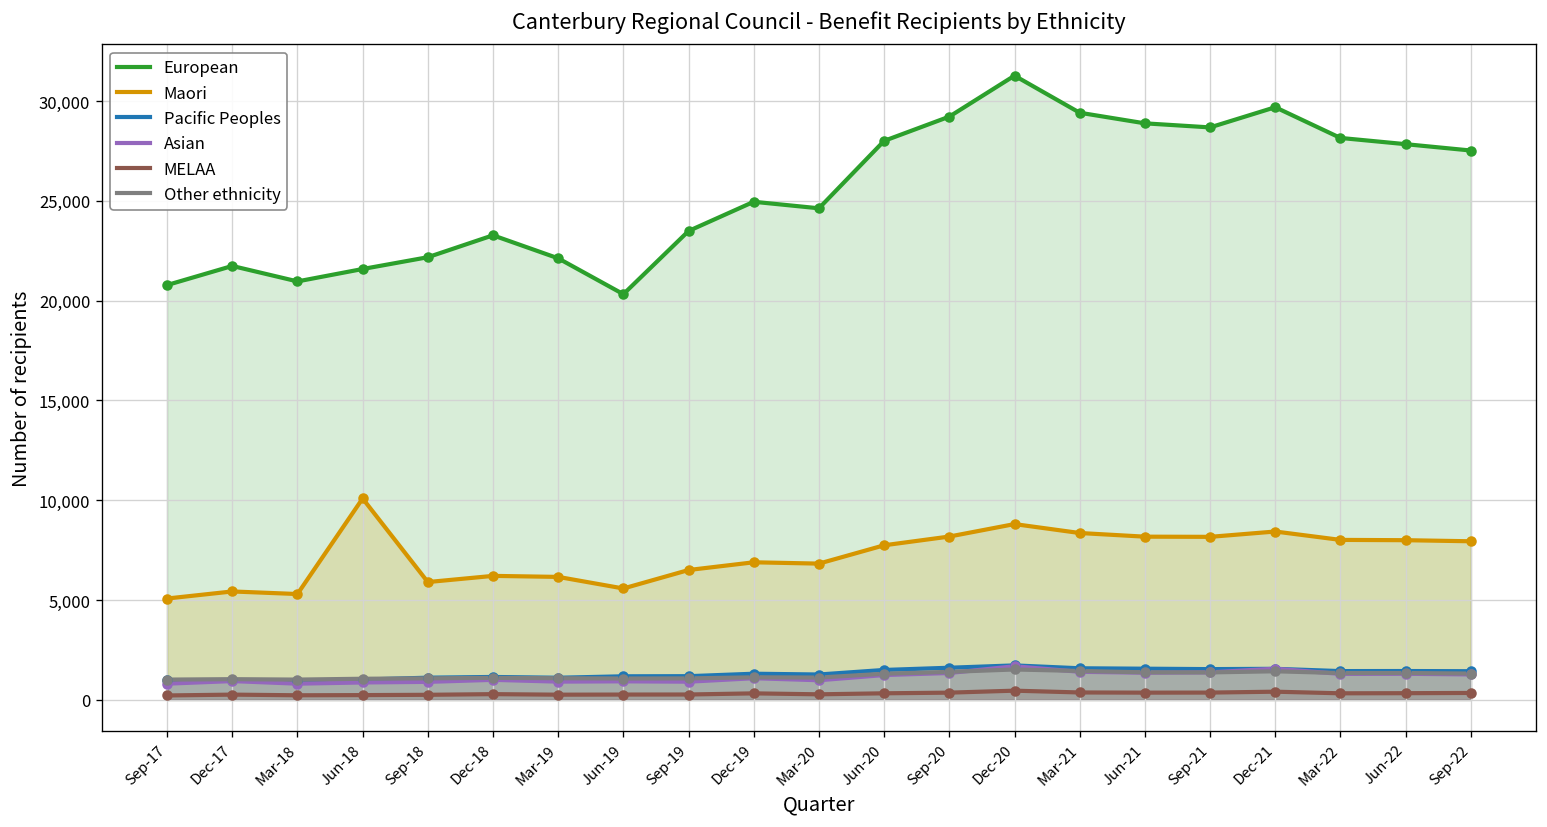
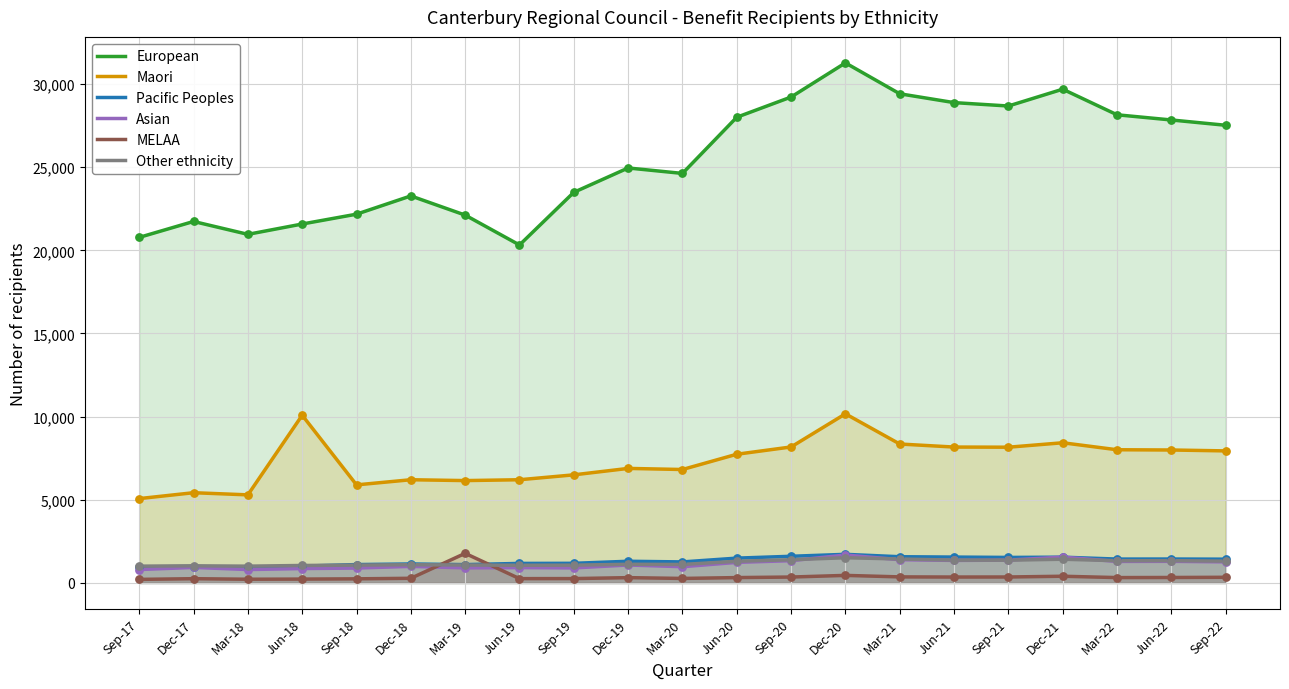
MELAA, Mar-19: 300 -> 1,800
Maori, Jun-19: 5,600 -> 6,200
Maori, Dec-20: 8,800 -> 10,200
